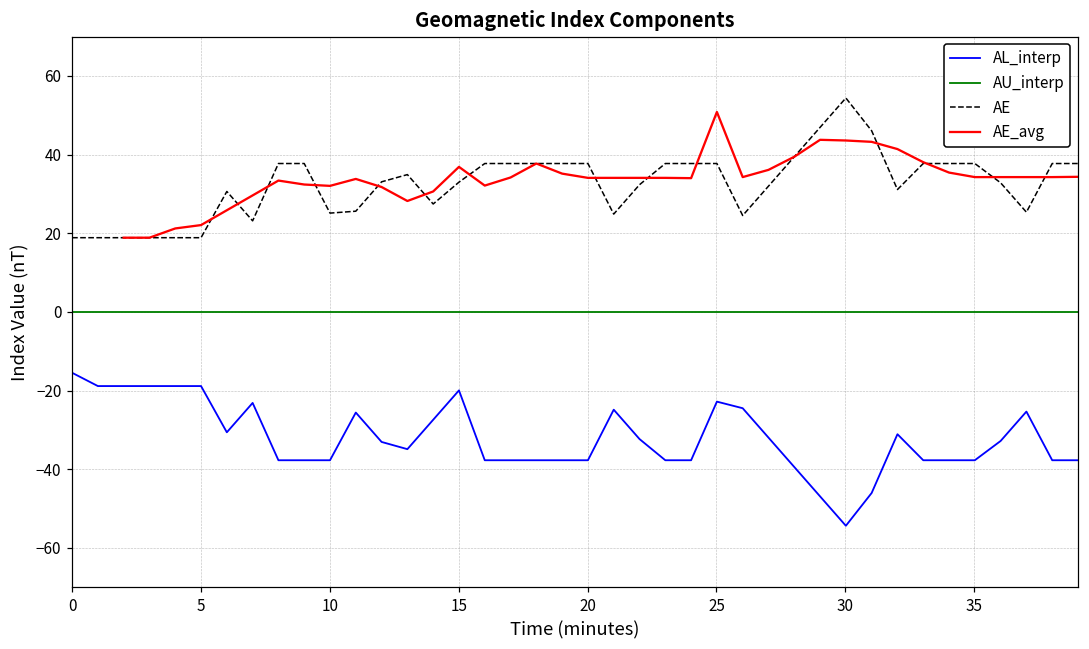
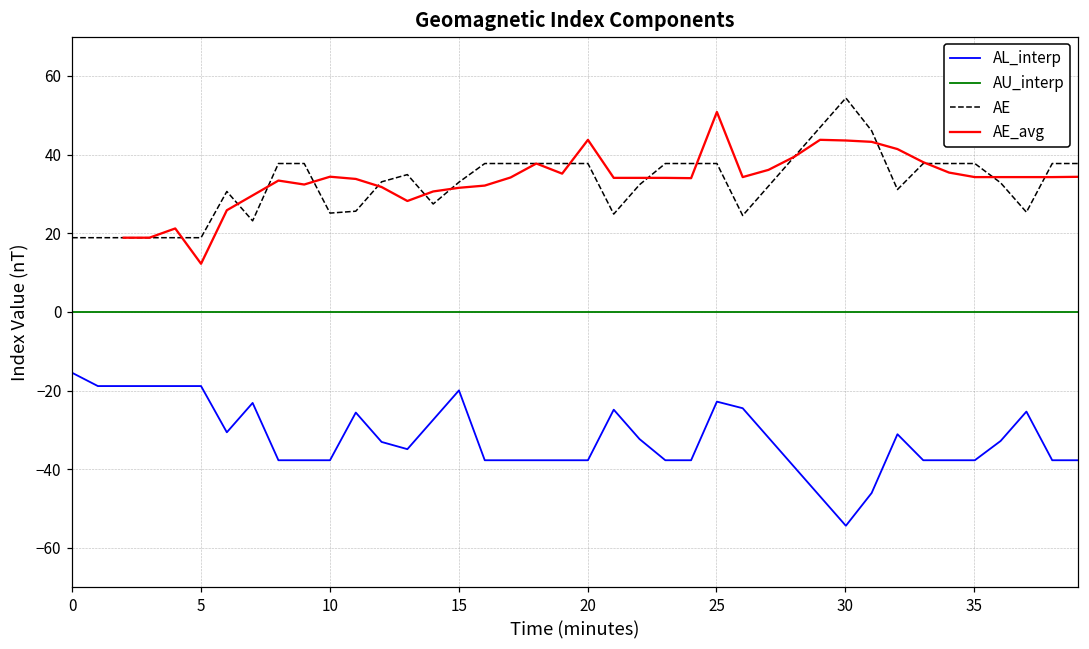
AE_avg, 5: 22 -> 12
AE_avg, 10: 32 -> 34
AE_avg, 15: 37 -> 32
AE_avg, 20: 34 -> 44
